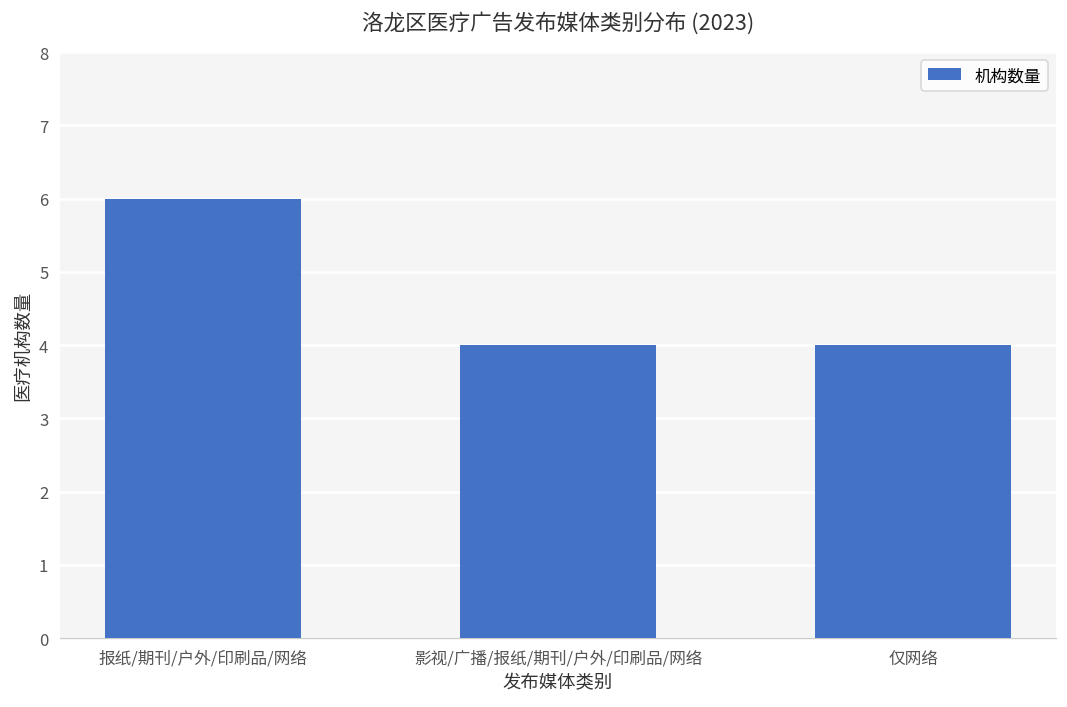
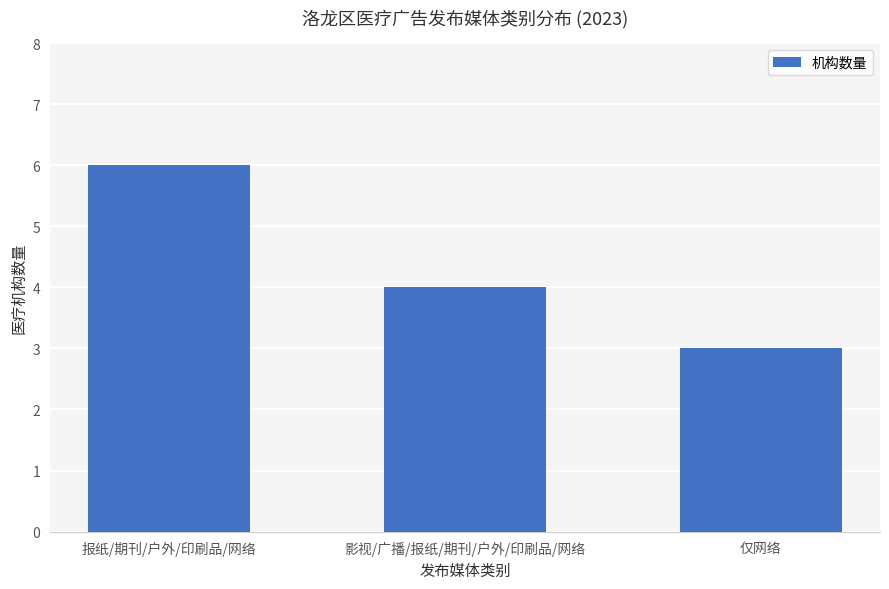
仅网络: 4 -> 3
